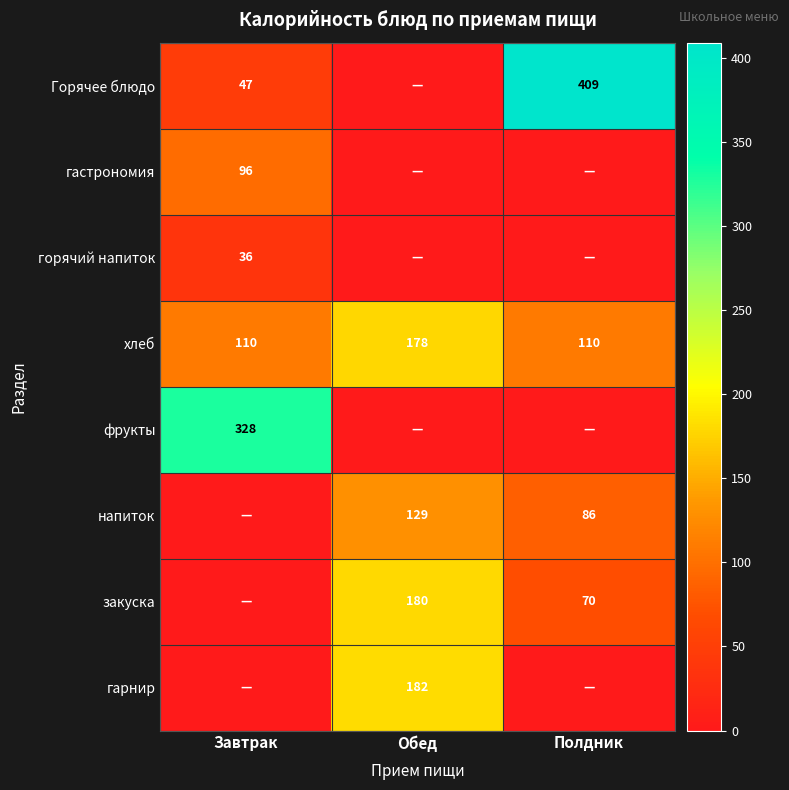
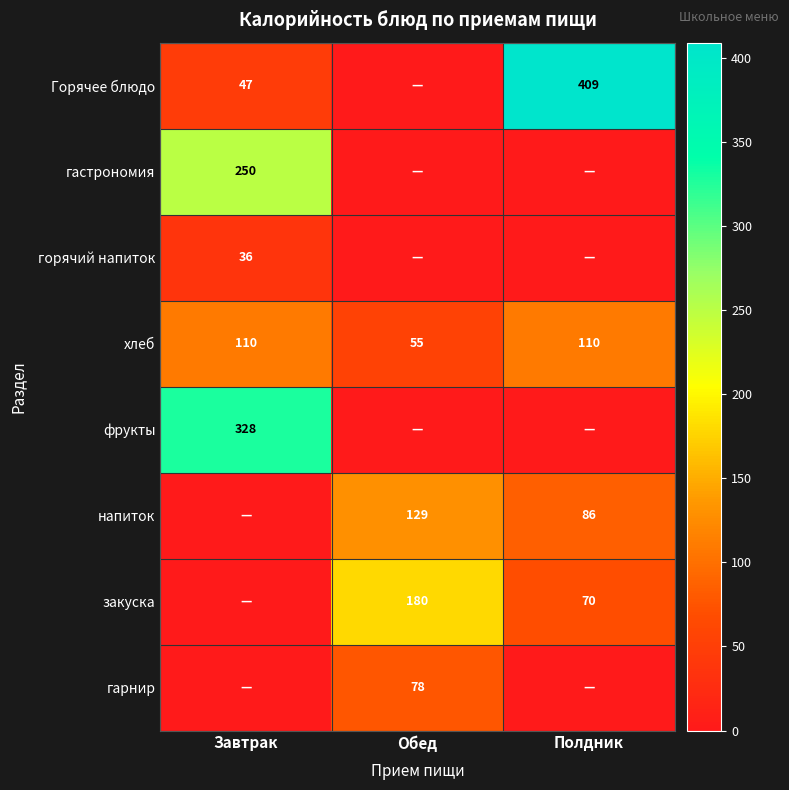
гастрономия, Завтрак: 96 -> 250
хлеб, Обед: 178 -> 55
гарнир, Обед: 182 -> 78
